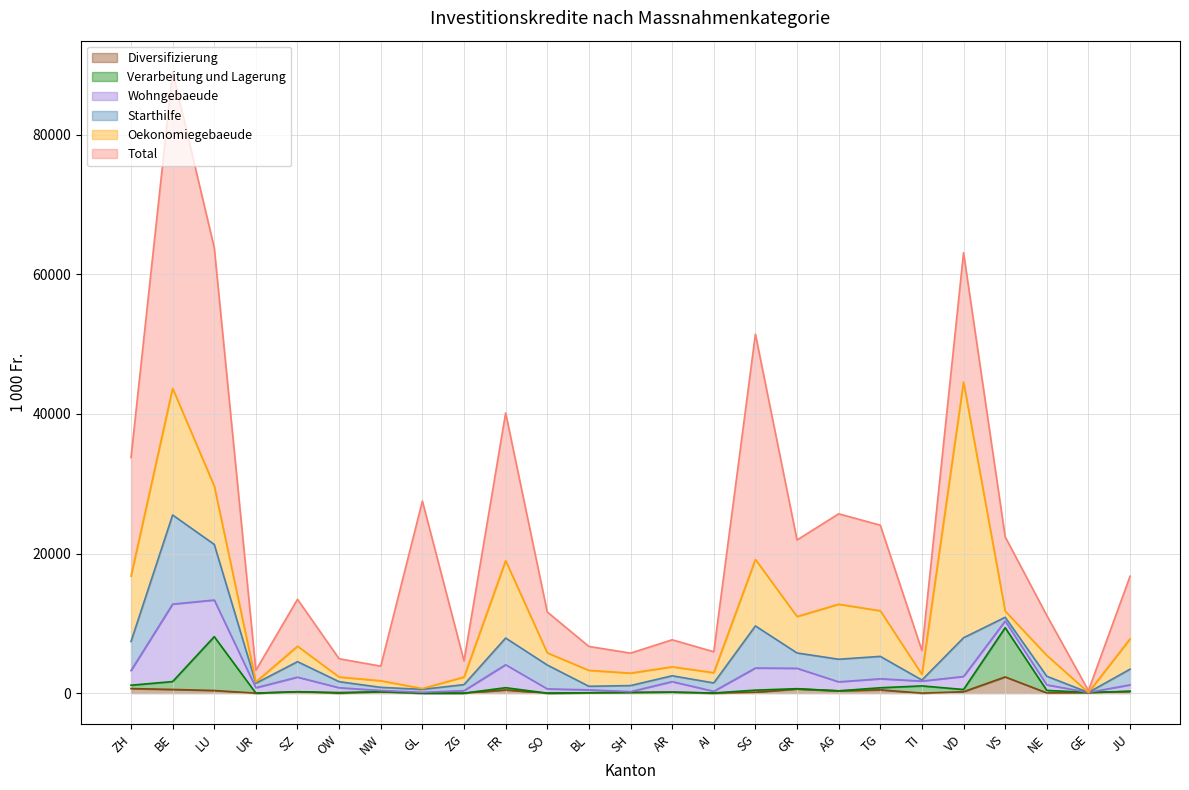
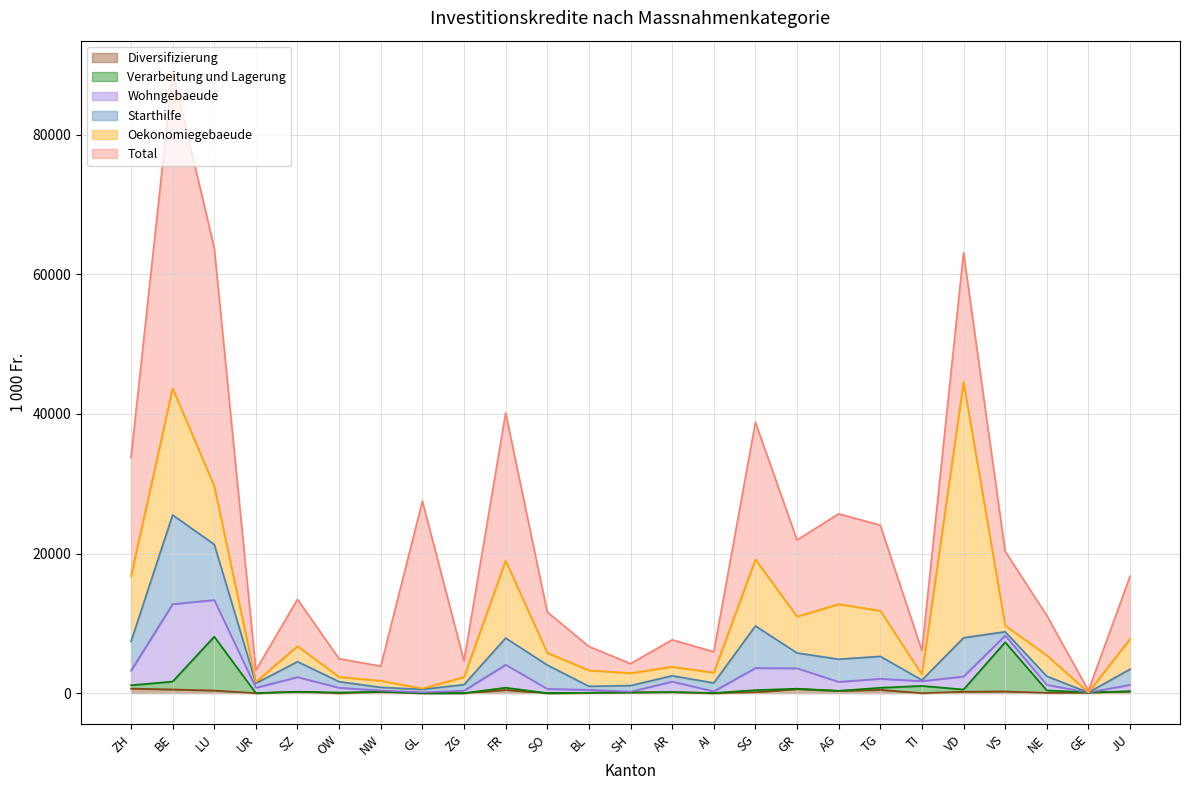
Total, SH: 3000 -> 1000
Total, SG: 32000 -> 20000
Diversifizierung, VS: 2000 -> 0
